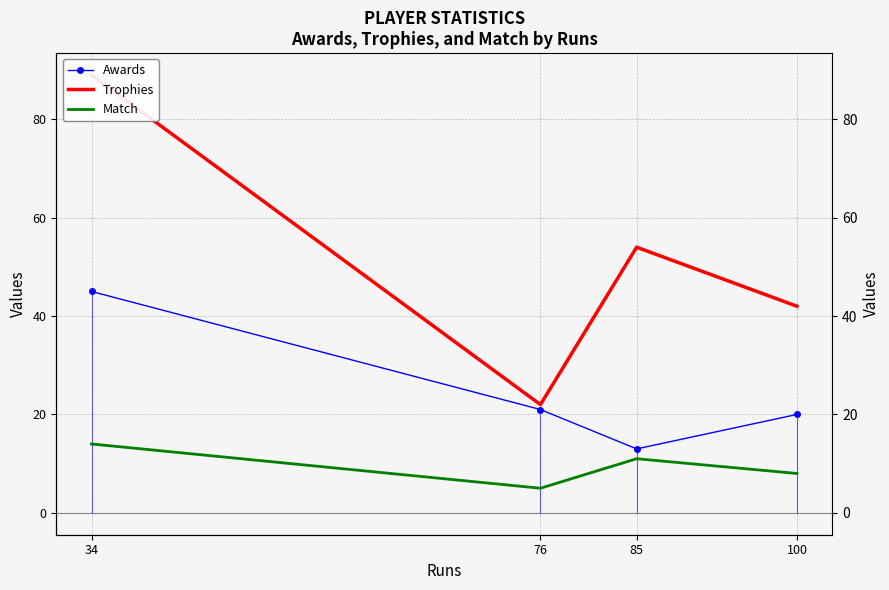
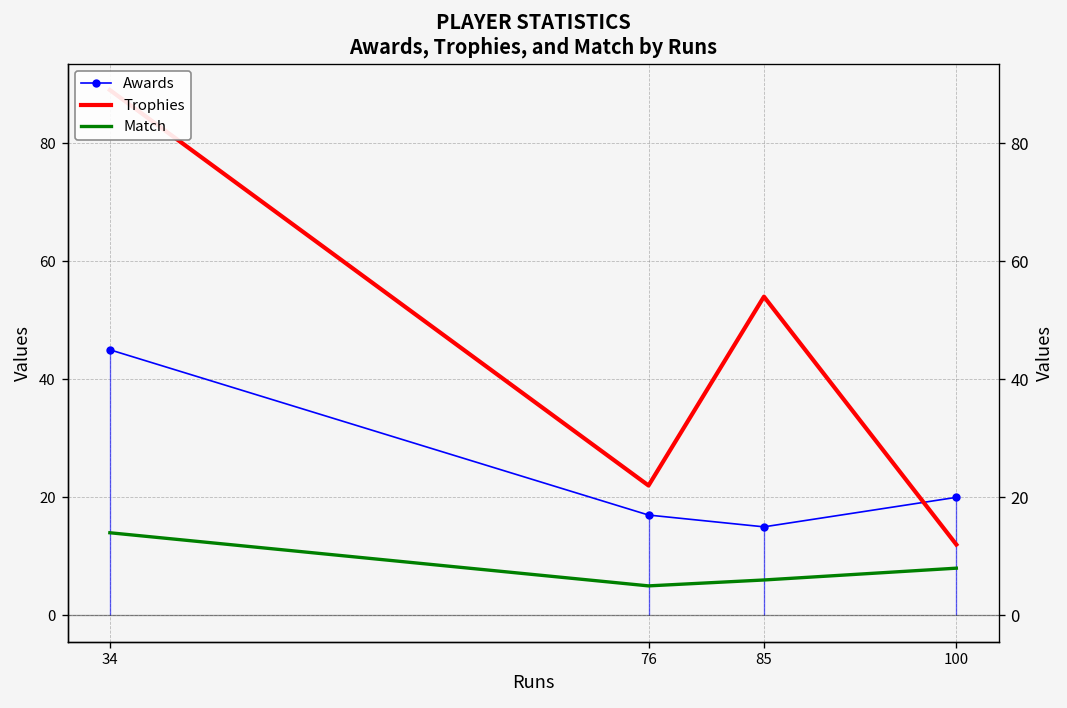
Awards, 76: 21 -> 17
Awards, 85: 13 -> 15
Match, 85: 11 -> 6
Trophies, 100: 42 -> 12
